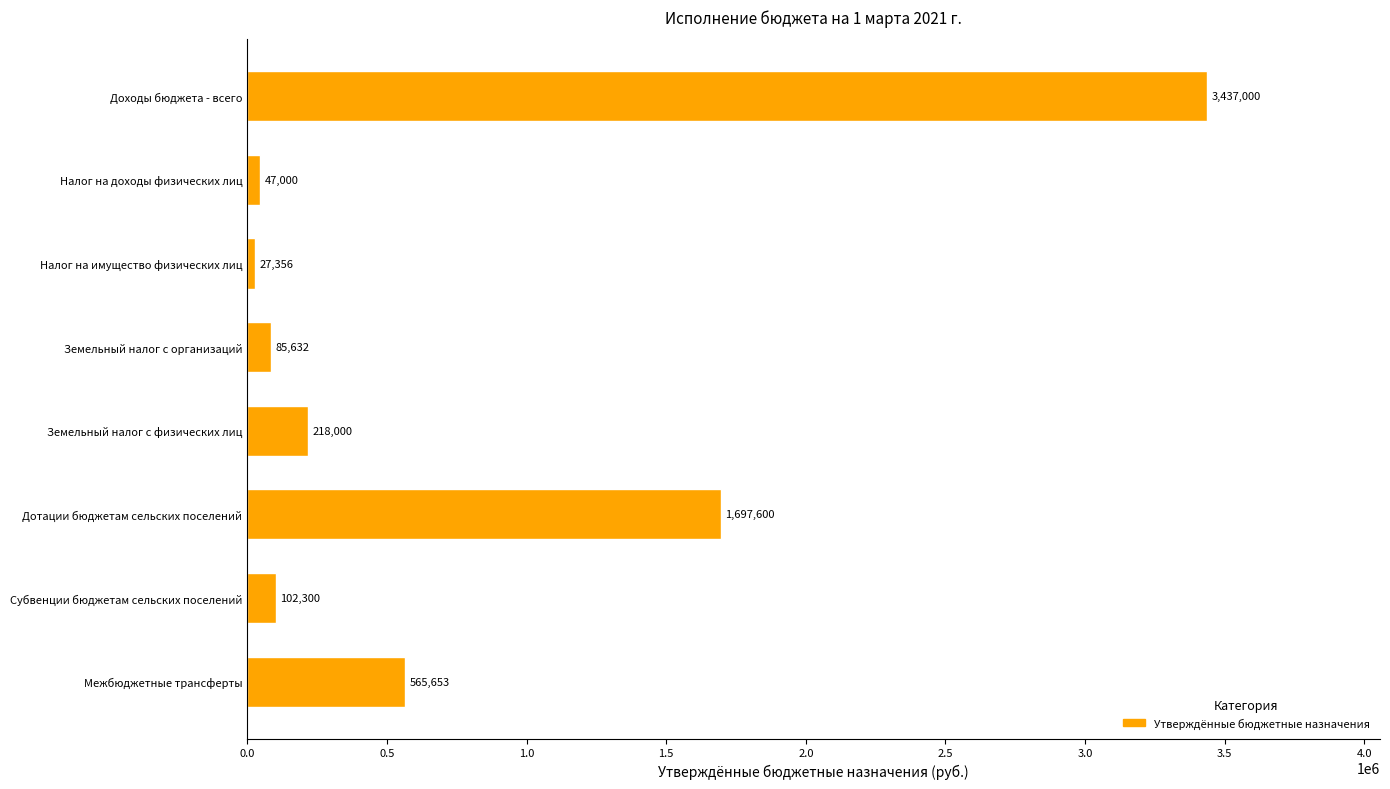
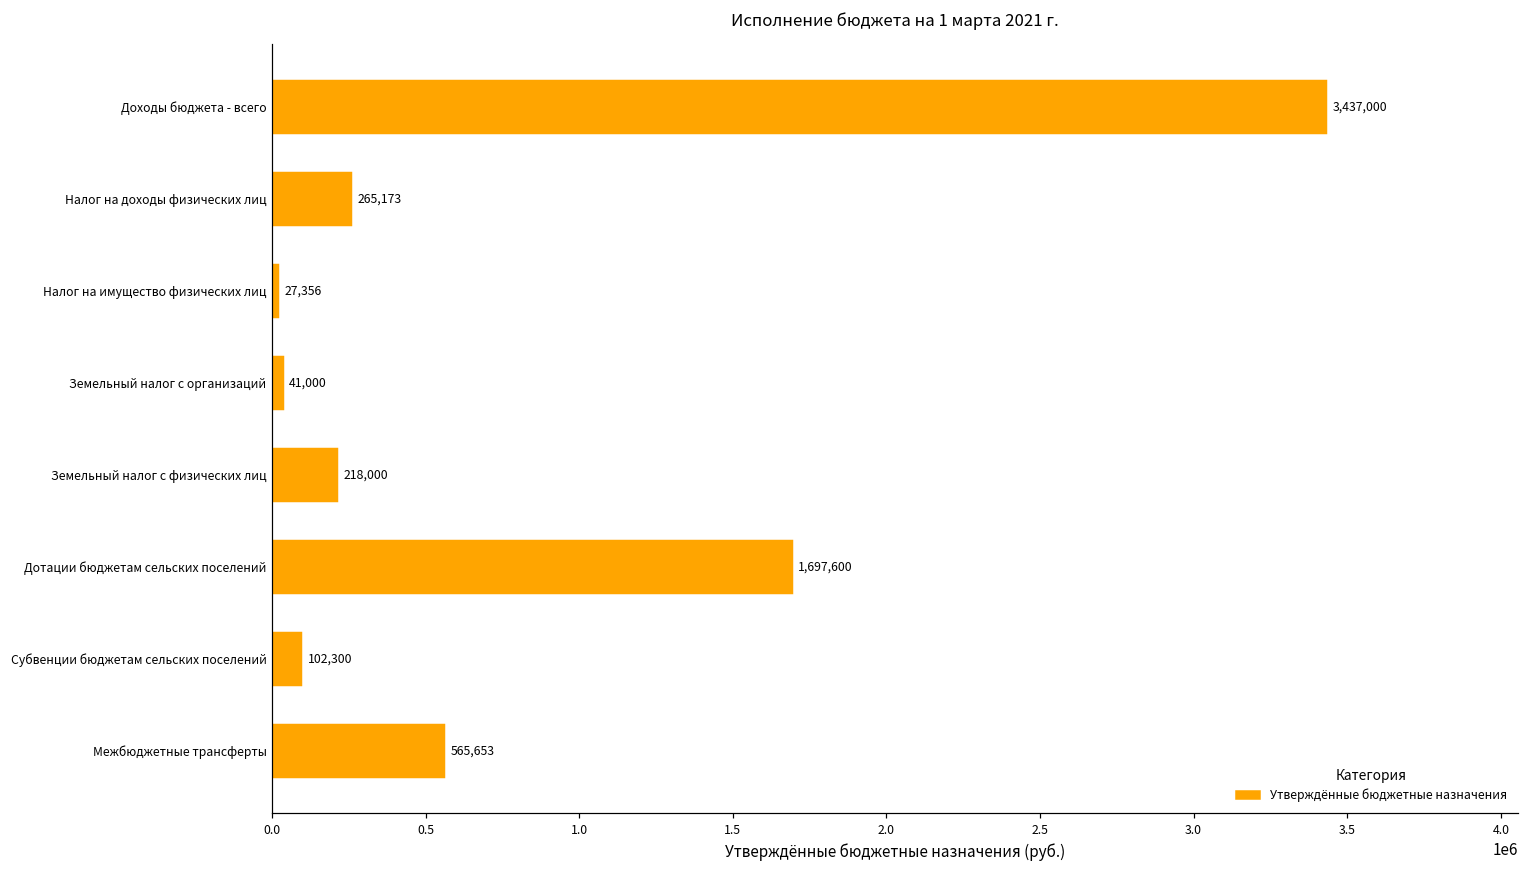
Налог на доходы физических лиц: 47,000 -> 265,173
Земельный налог с организаций: 85,632 -> 41,000
